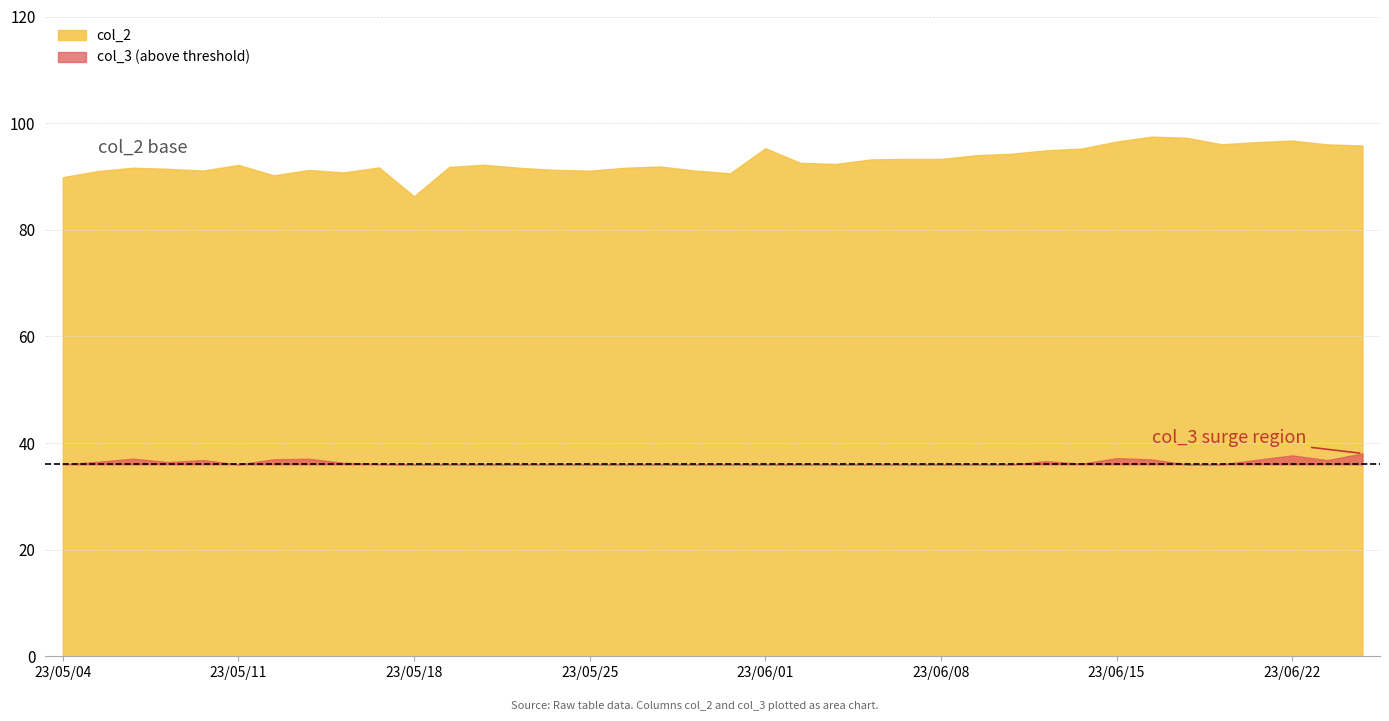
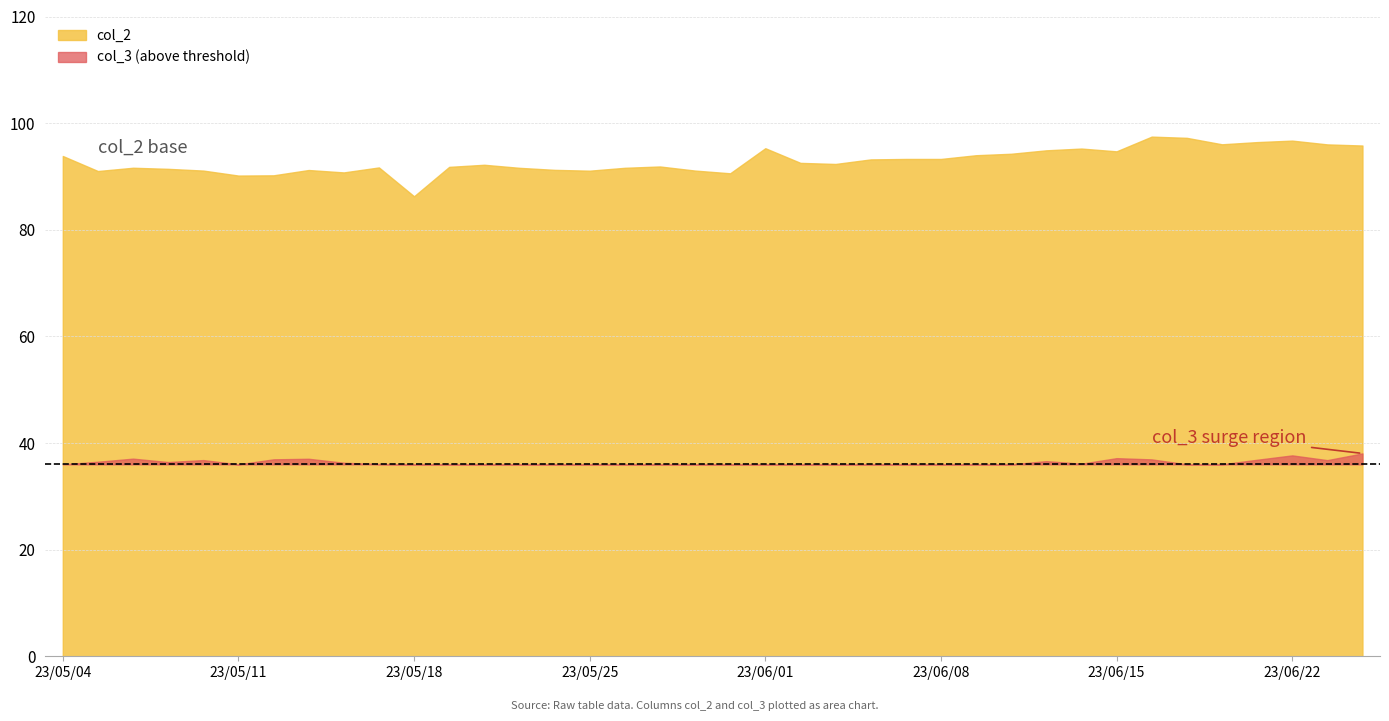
col_2, 23/05/04: 90 -> 94
col_2, 23/05/11: 92 -> 90
col_2, 23/06/15: 97 -> 95
